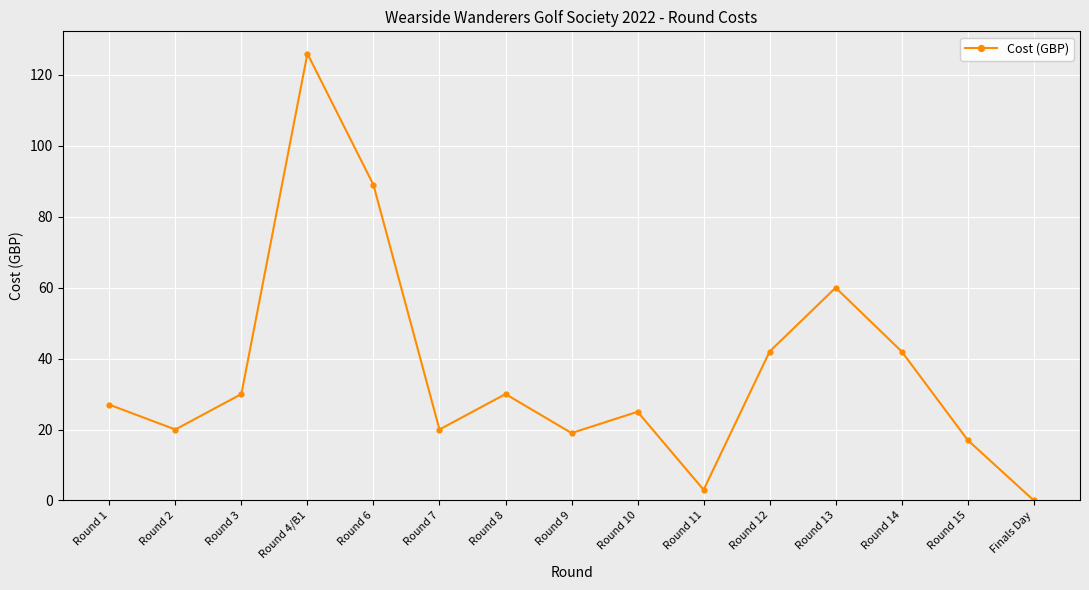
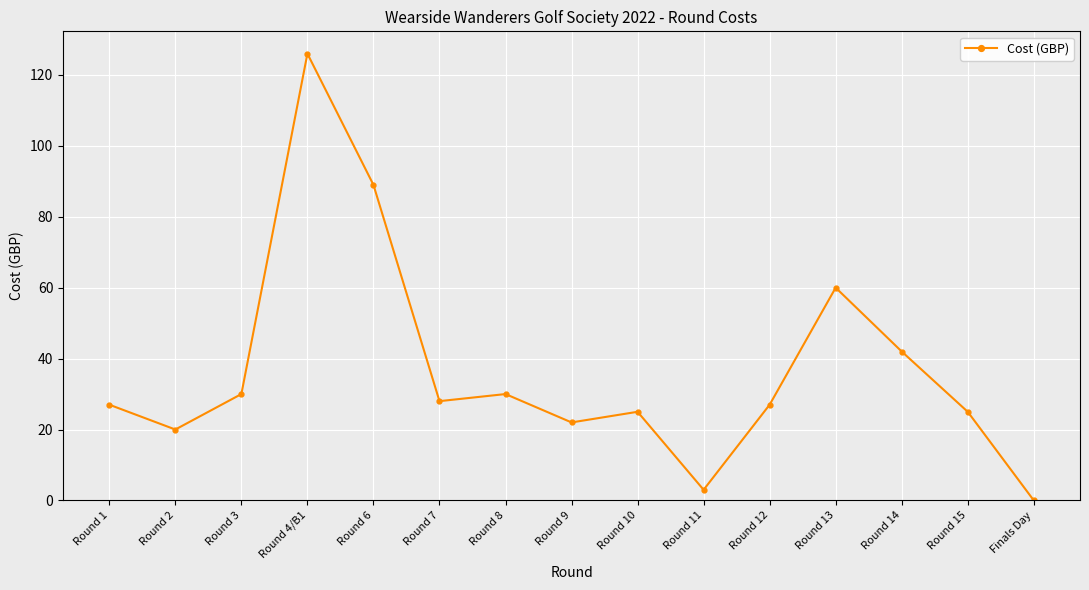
Round 7: 20 -> 28
Round 9: 19 -> 22
Round 12: 42 -> 27
Round 15: 17 -> 25
